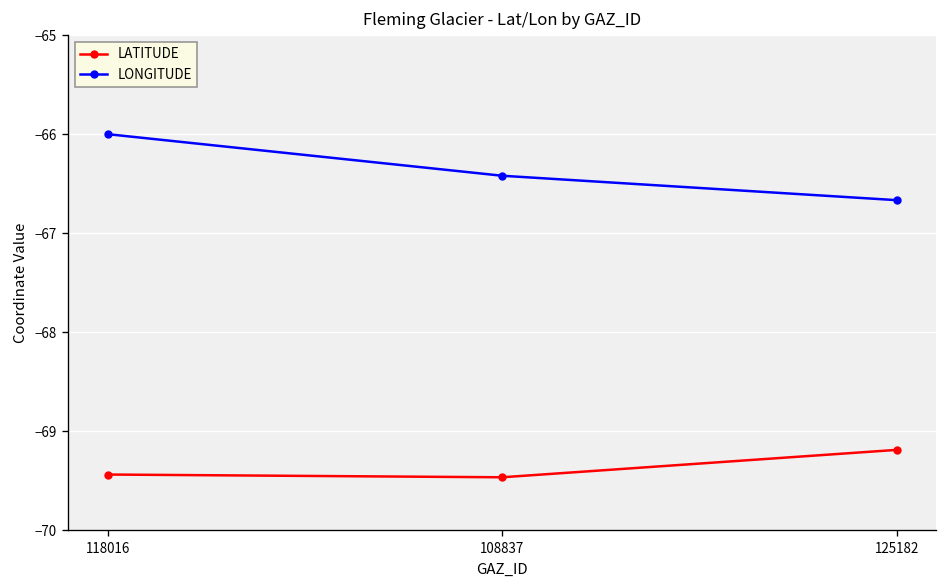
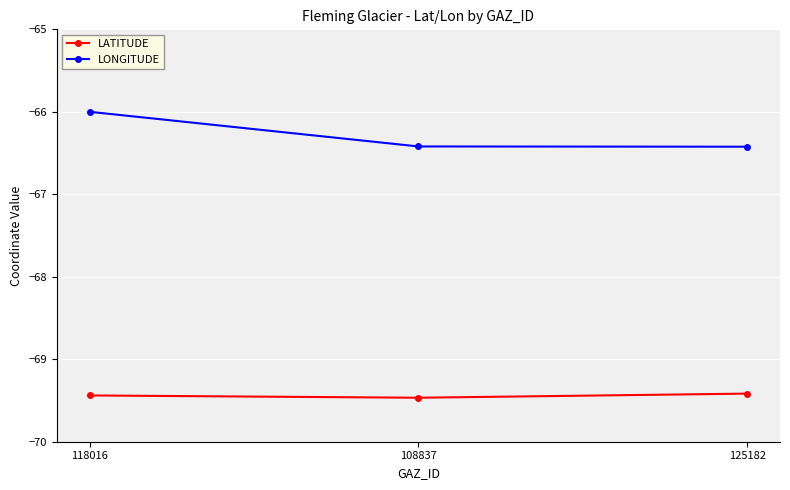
LATITUDE, 125182: -69.2 -> -69.4
LONGITUDE, 125182: -66.7 -> -66.4
